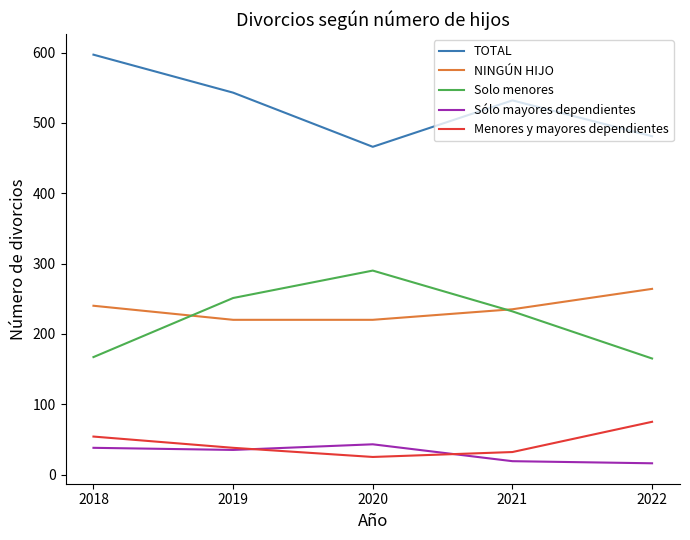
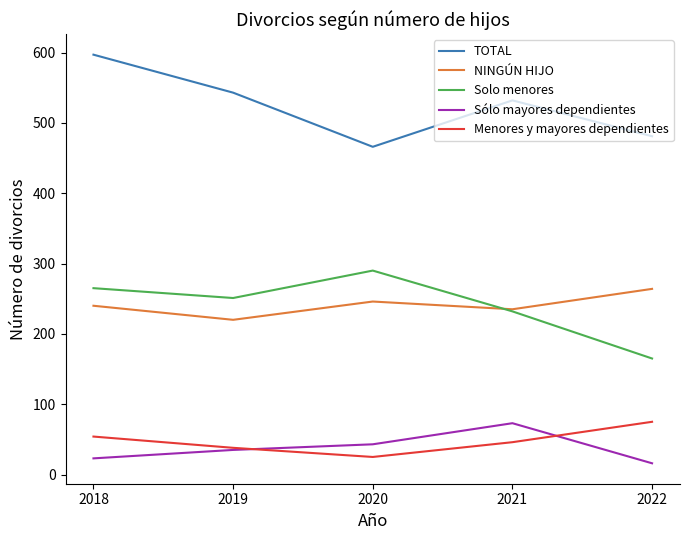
Solo menores, 2018: 170 -> 270
Sólo mayores dependientes, 2018: 40 -> 20
NINGÚN HIJO, 2020: 220 -> 250
Sólo mayores dependientes, 2021: 20 -> 70
Menores y mayores dependientes, 2021: 30 -> 50
